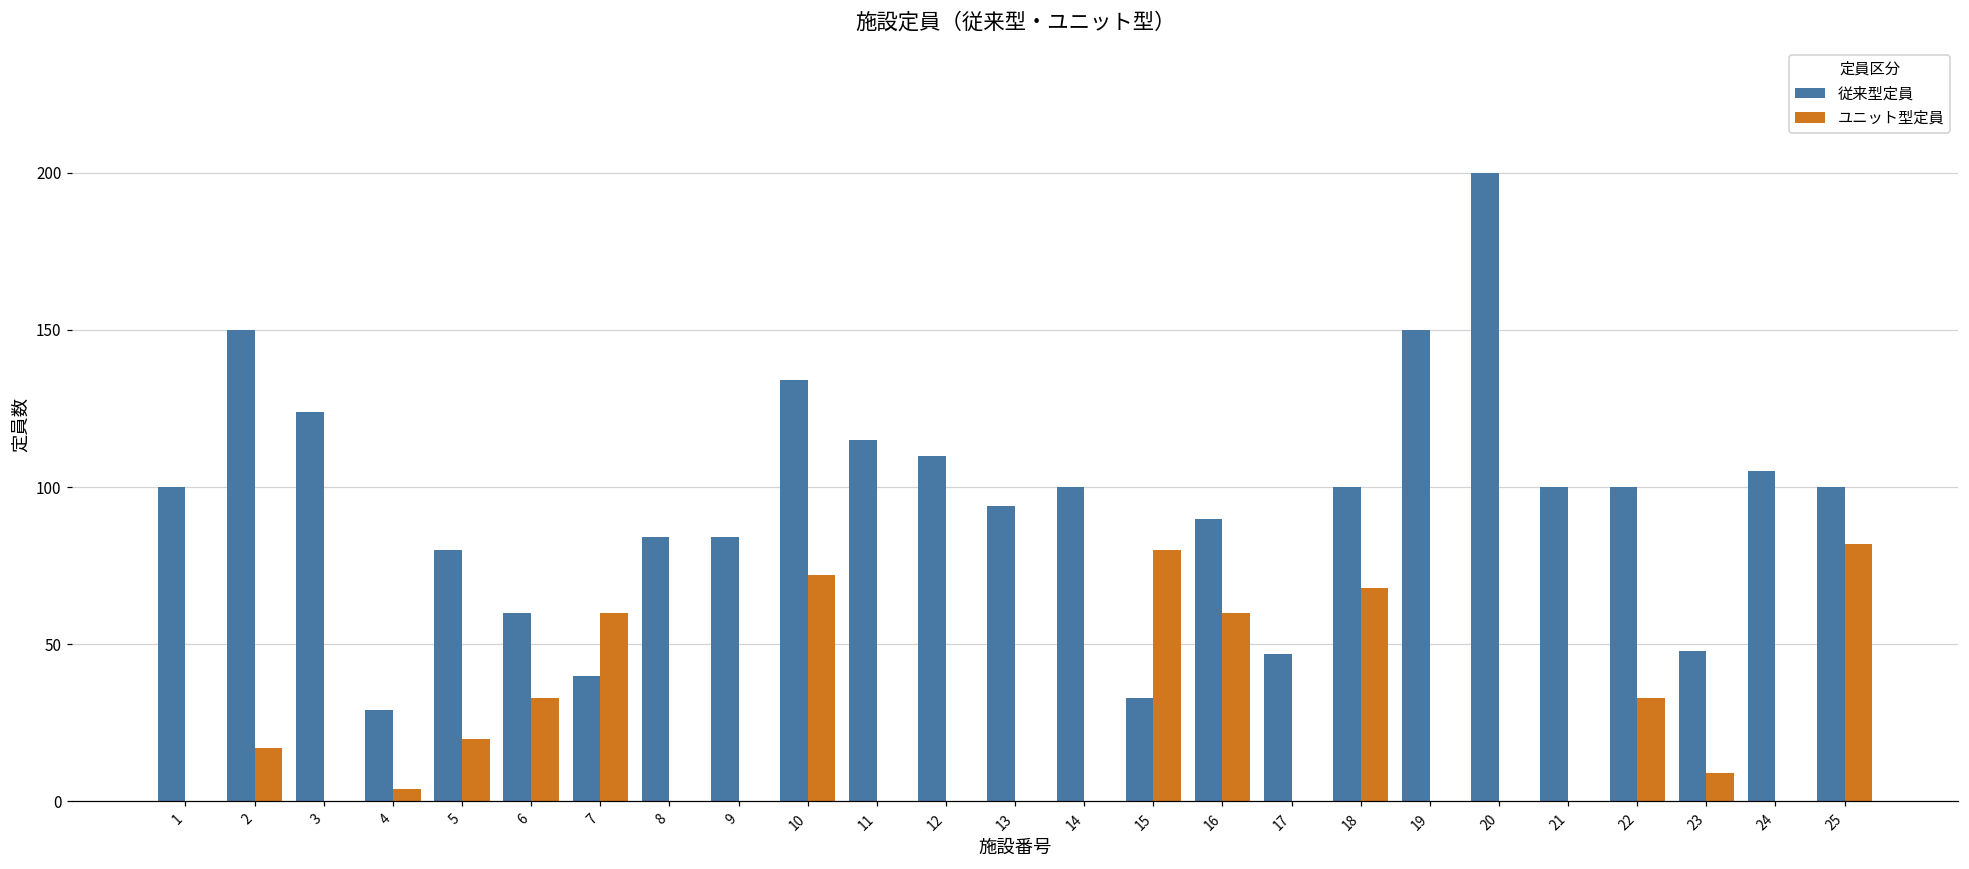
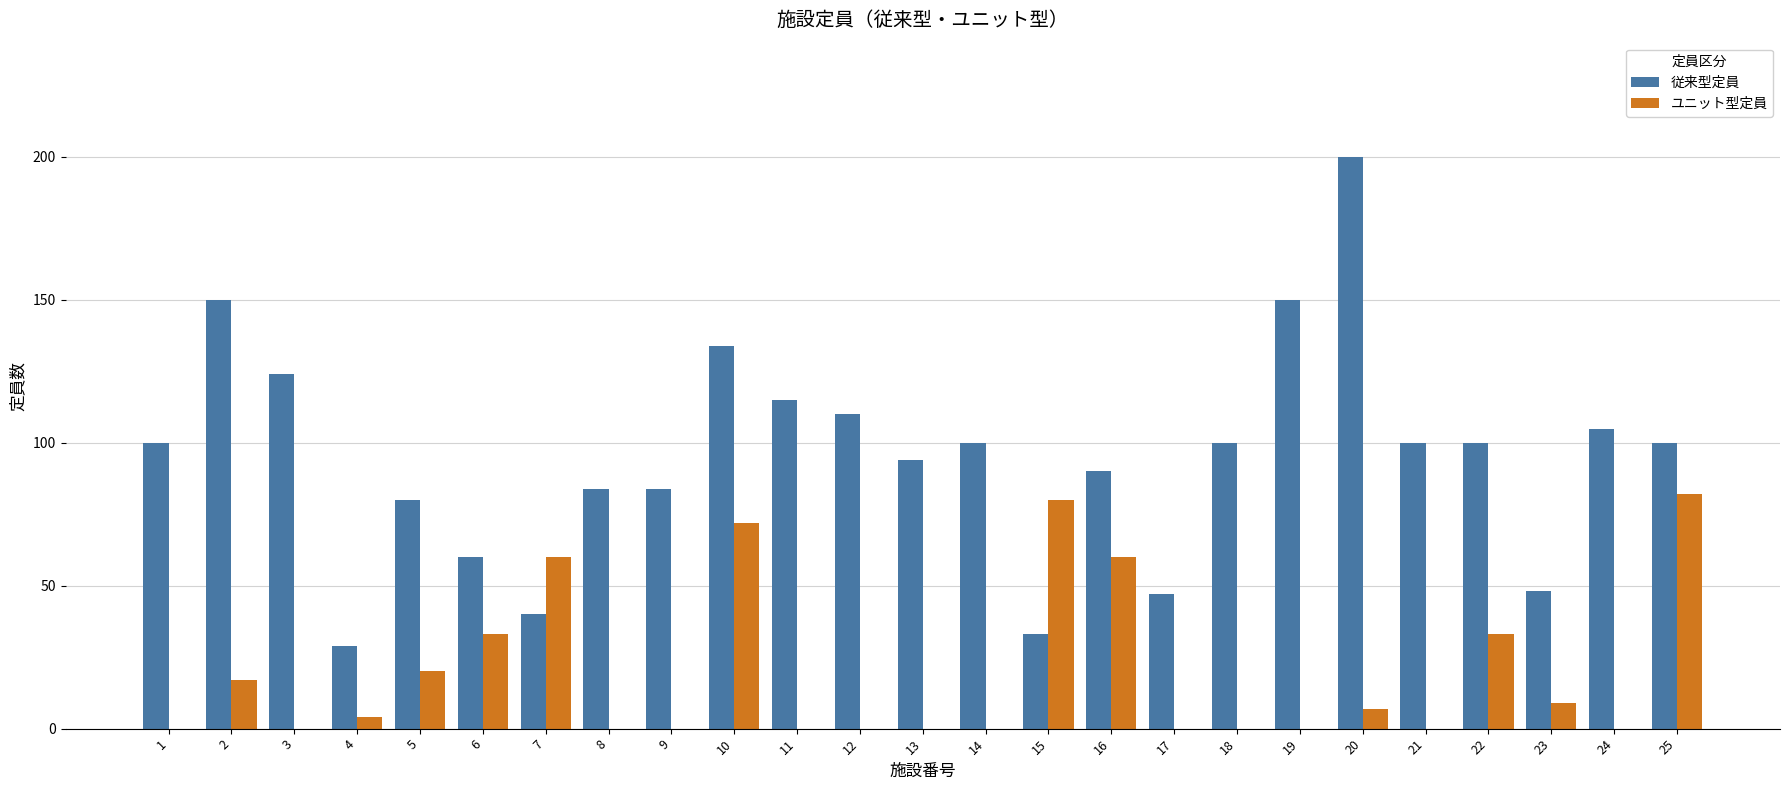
ユニット型定員, 18: 68 -> 0
ユニット型定員, 20: 0 -> 7
